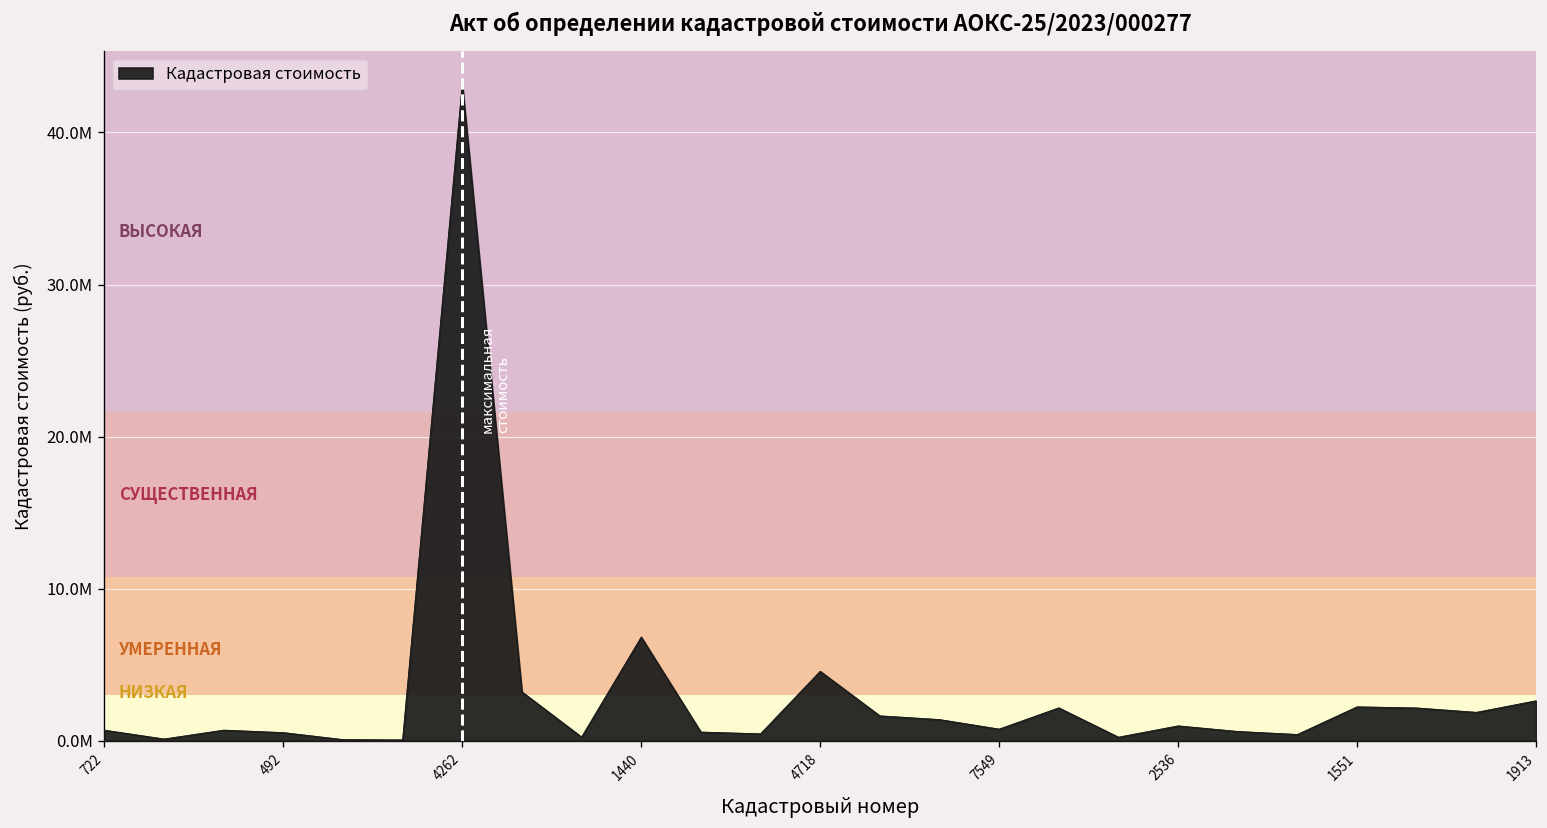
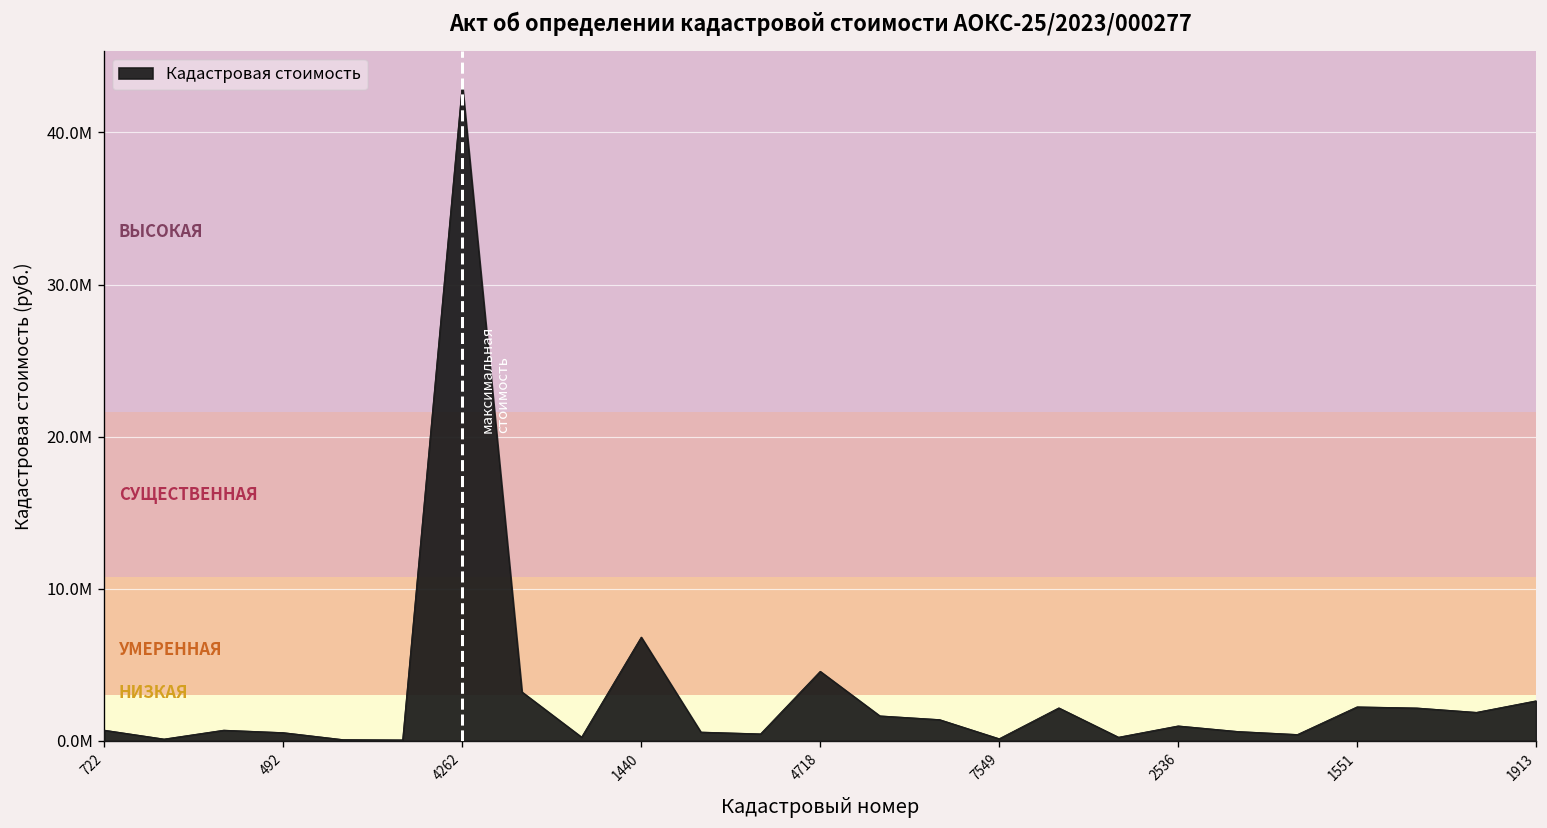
7549: 800000 -> 100000
